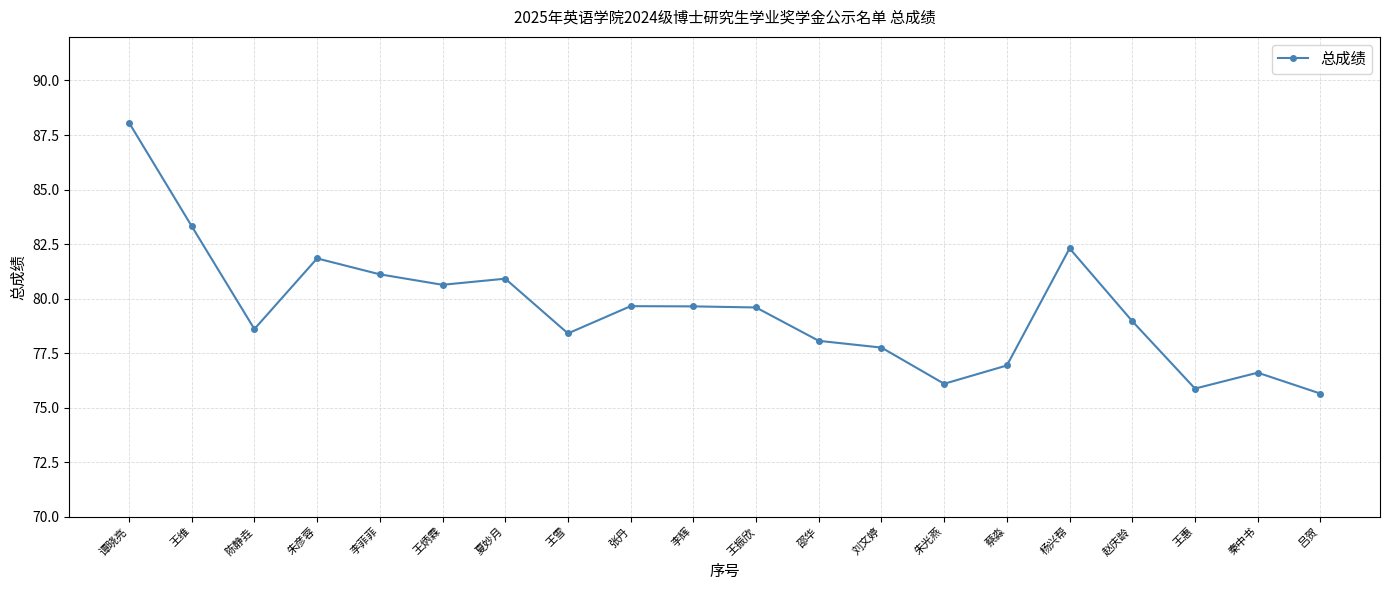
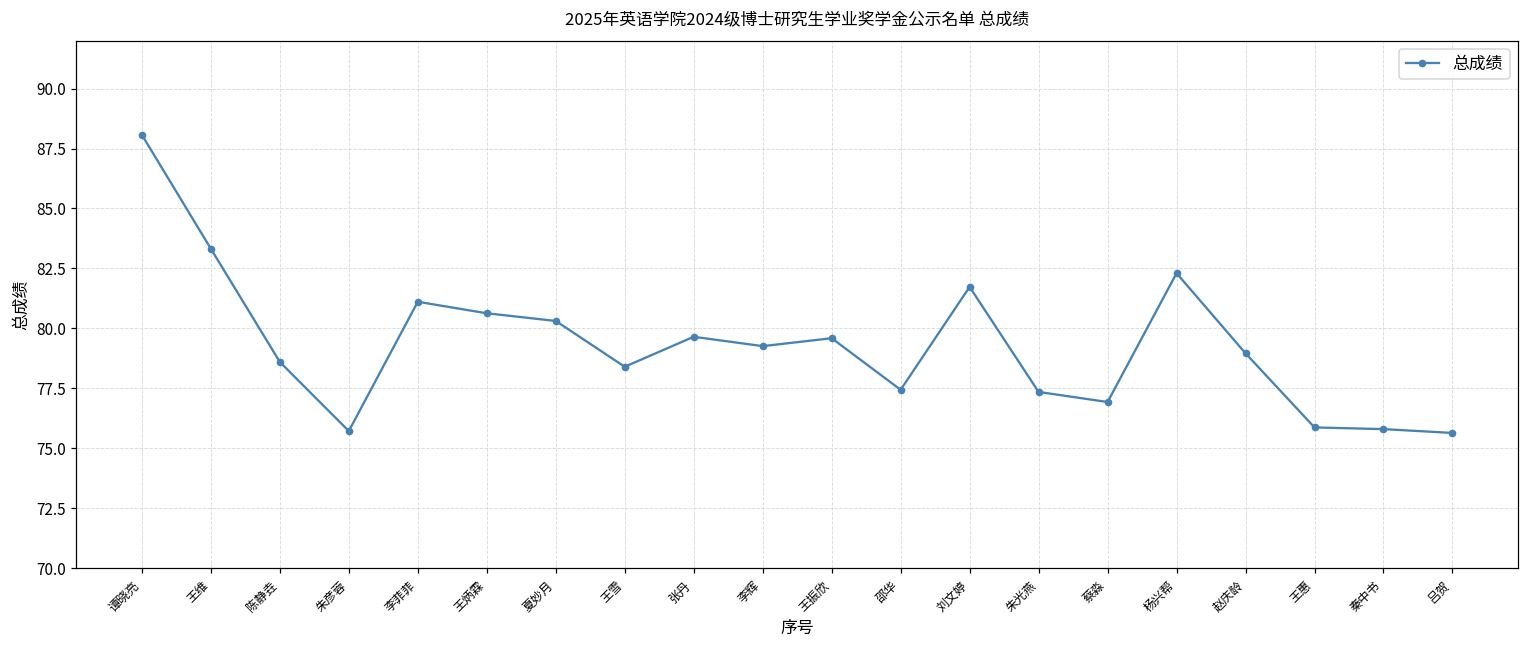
朱彦蓉: 81.8 -> 75.7
夏妙月: 80.9 -> 80.3
李辉: 79.6 -> 79.3
邵华: 78.1 -> 77.4
刘文婷: 77.8 -> 81.7
朱光燕: 76.1 -> 77.4
秦中书: 76.6 -> 75.8
